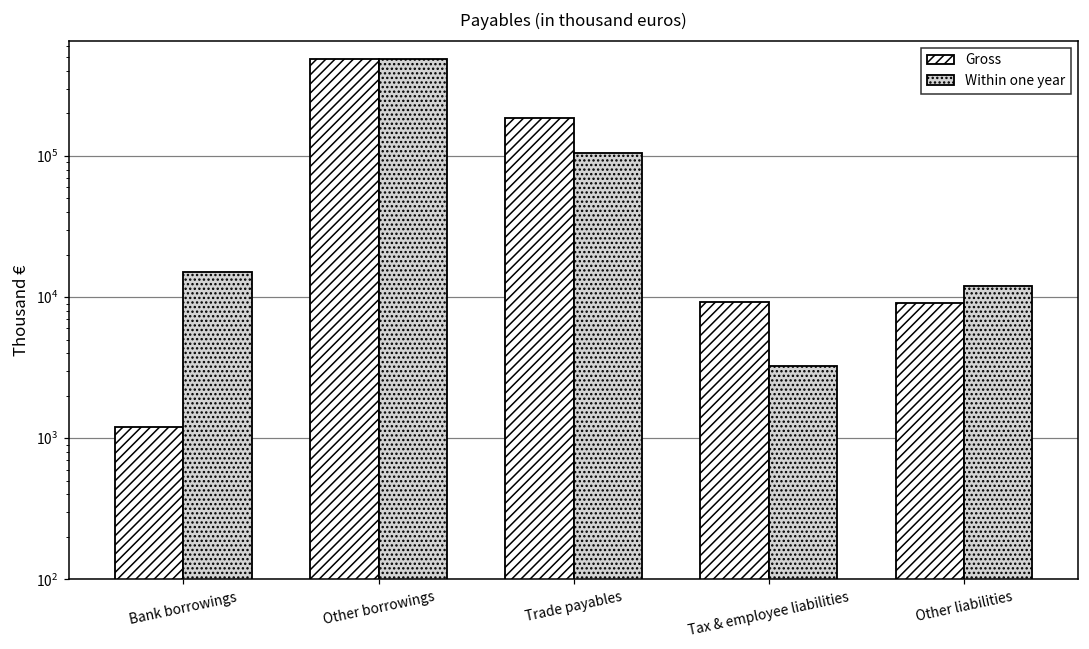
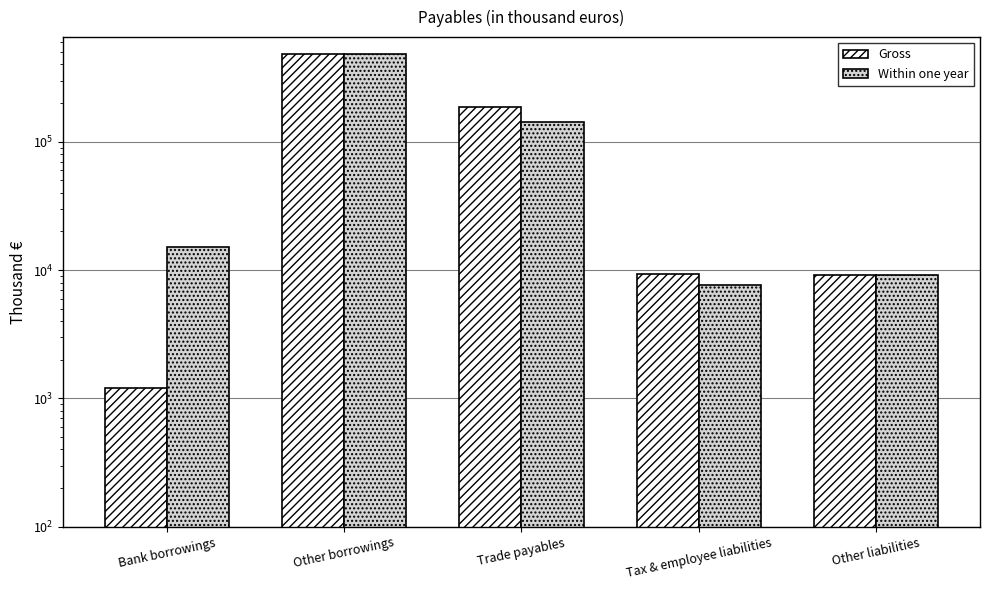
Within one year, Trade payables: 110000 -> 140000
Within one year, Tax & employee liabilities: 3300 -> 8000
Within one year, Other liabilities: 12000 -> 9000
